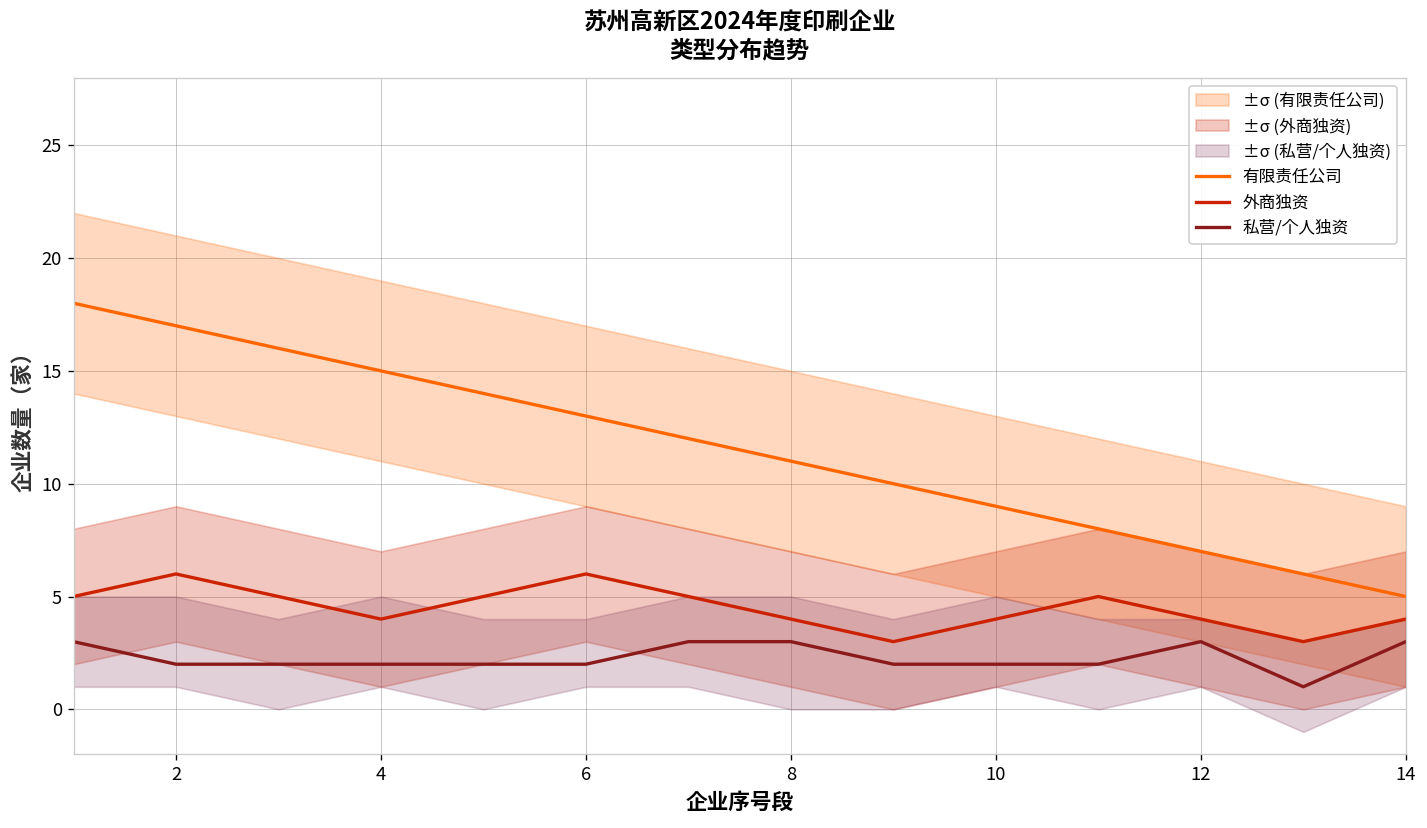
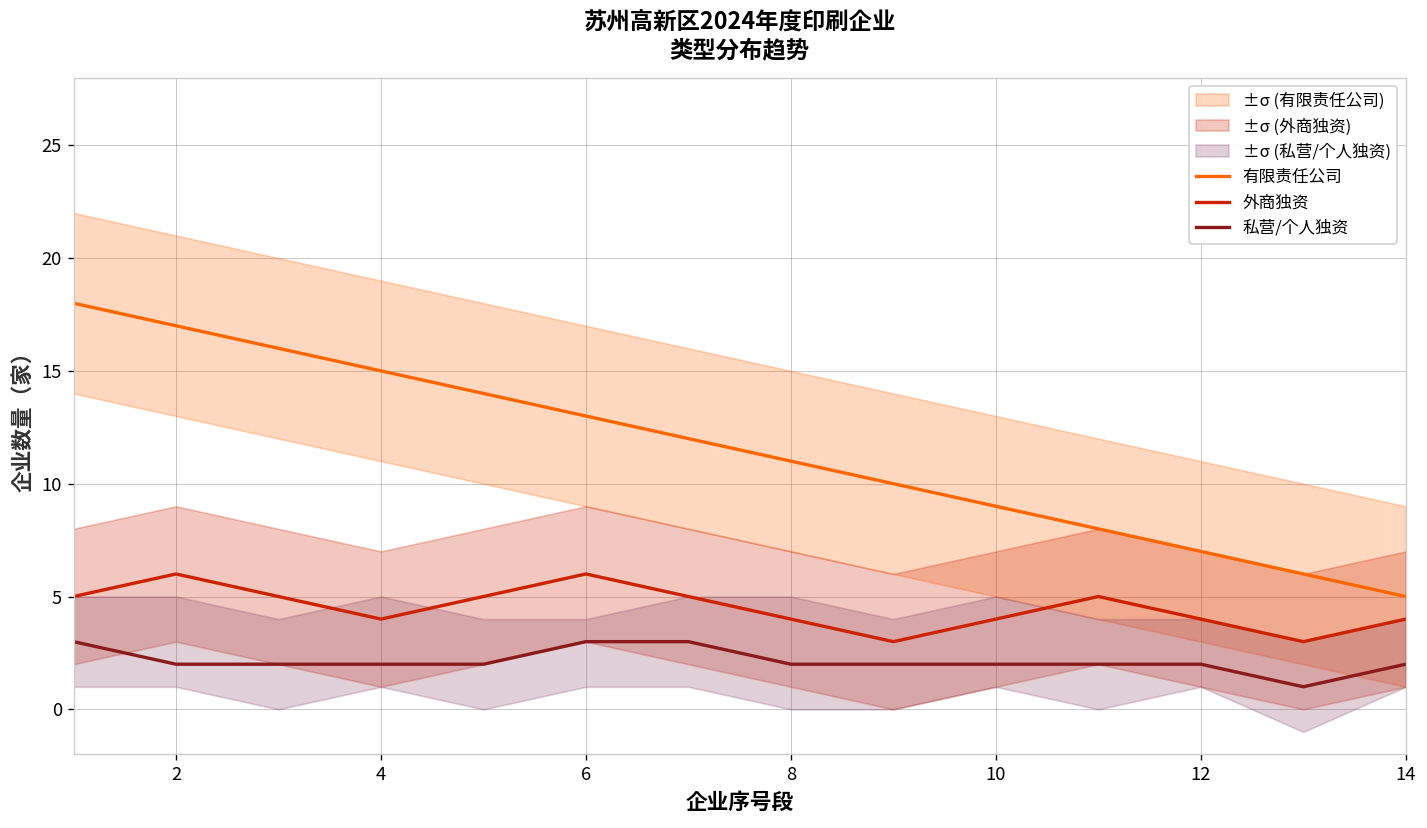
私营/个人独资, 6: 2 -> 3
私营/个人独资, 8: 3 -> 2
私营/个人独资, 12: 3 -> 2
私营/个人独资, 14: 3 -> 2
